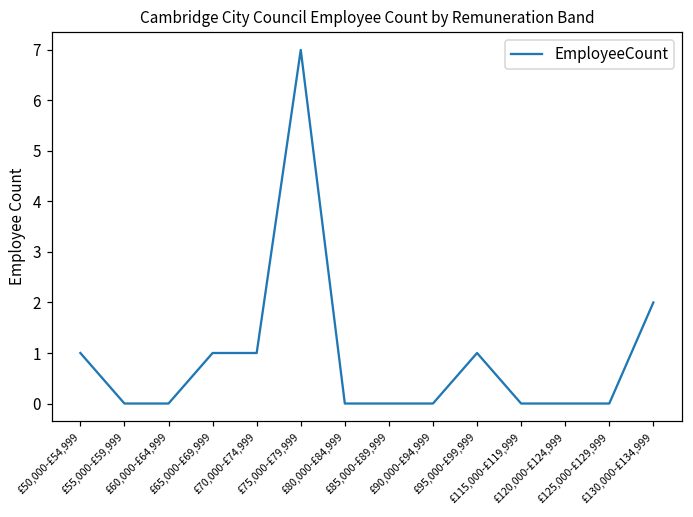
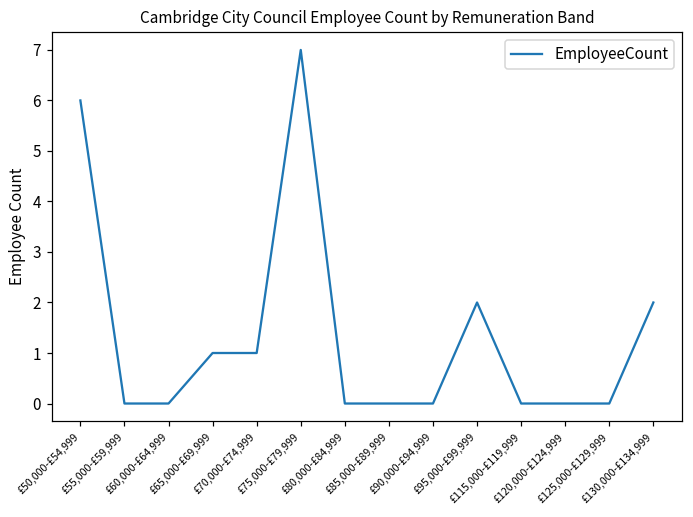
£50,000-£54,999: 1 -> 6
£95,000-£99,999: 1 -> 2
